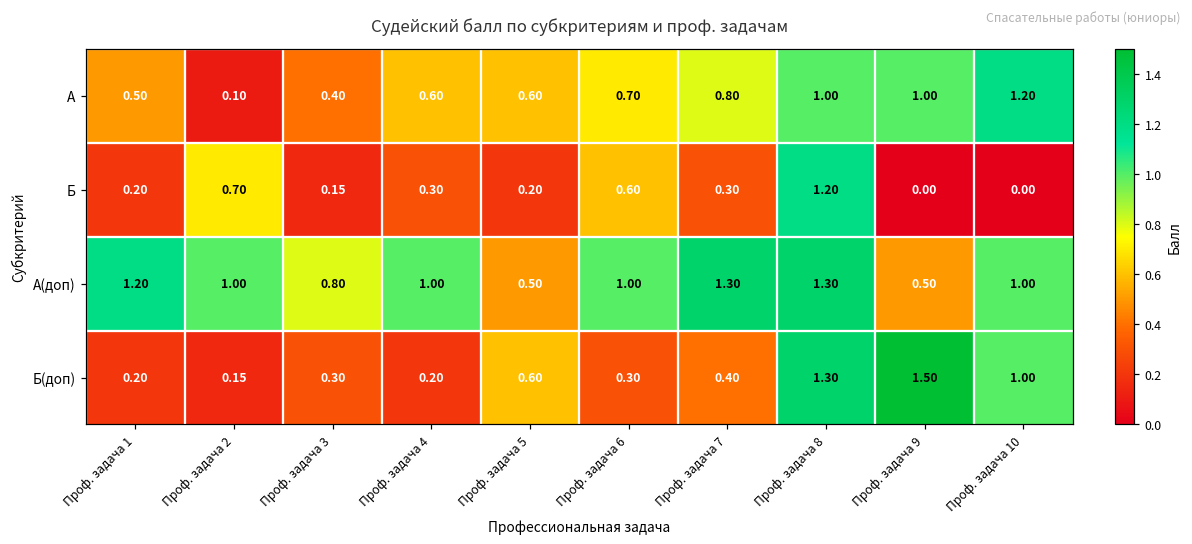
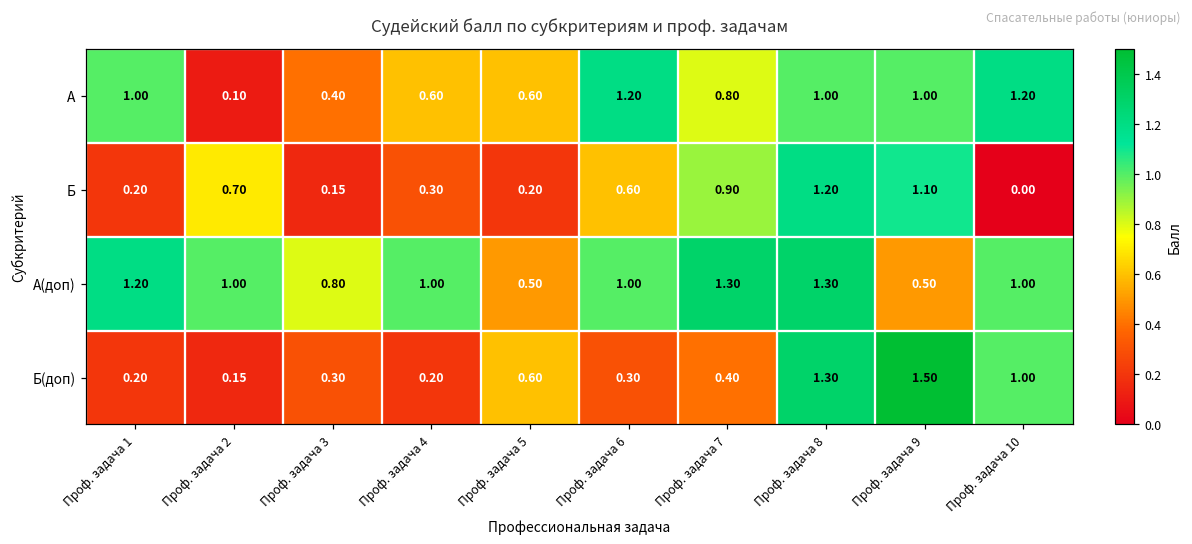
А, Проф. задача 1: 0.50 -> 1.00
А, Проф. задача 6: 0.70 -> 1.20
Б, Проф. задача 7: 0.30 -> 0.90
Б, Проф. задача 9: 0.00 -> 1.10
